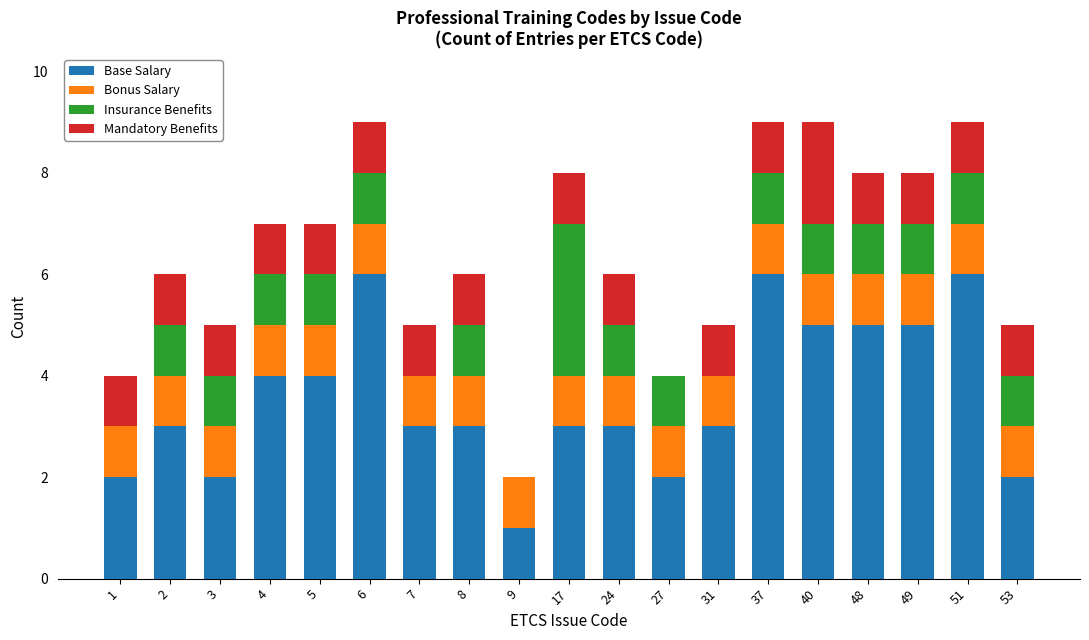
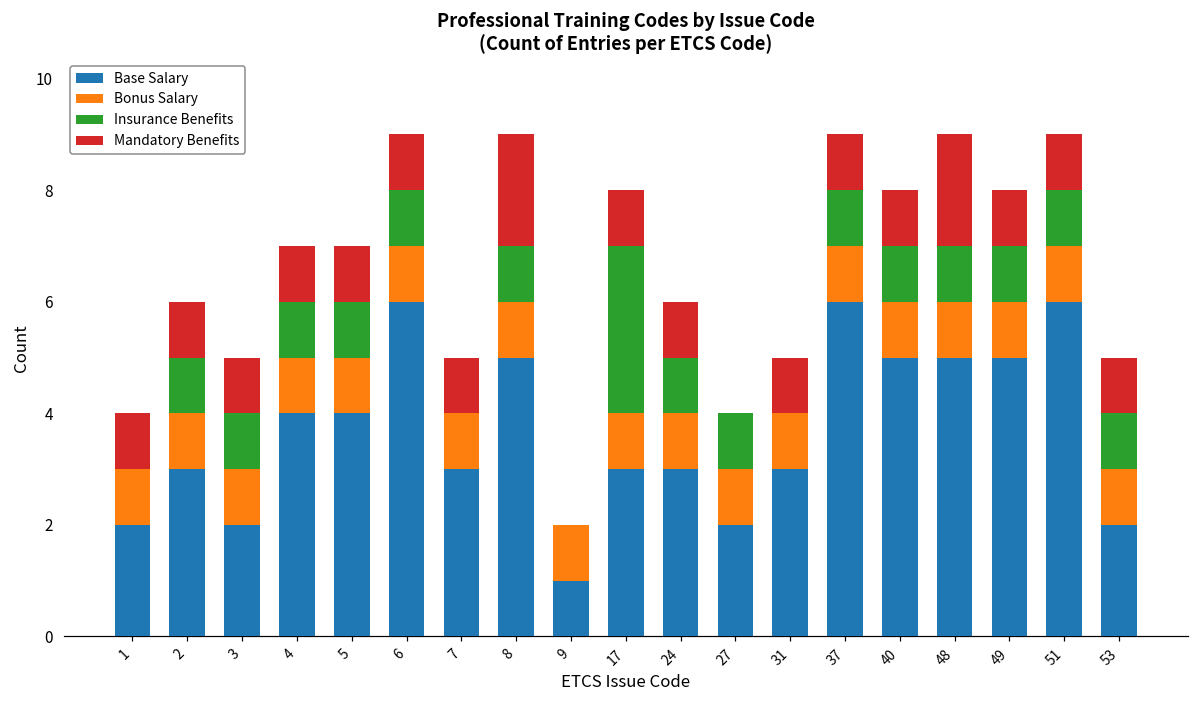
Base Salary, 8: 3 -> 5
Mandatory Benefits, 8: 1 -> 2
Mandatory Benefits, 40: 2 -> 1
Mandatory Benefits, 48: 1 -> 2
